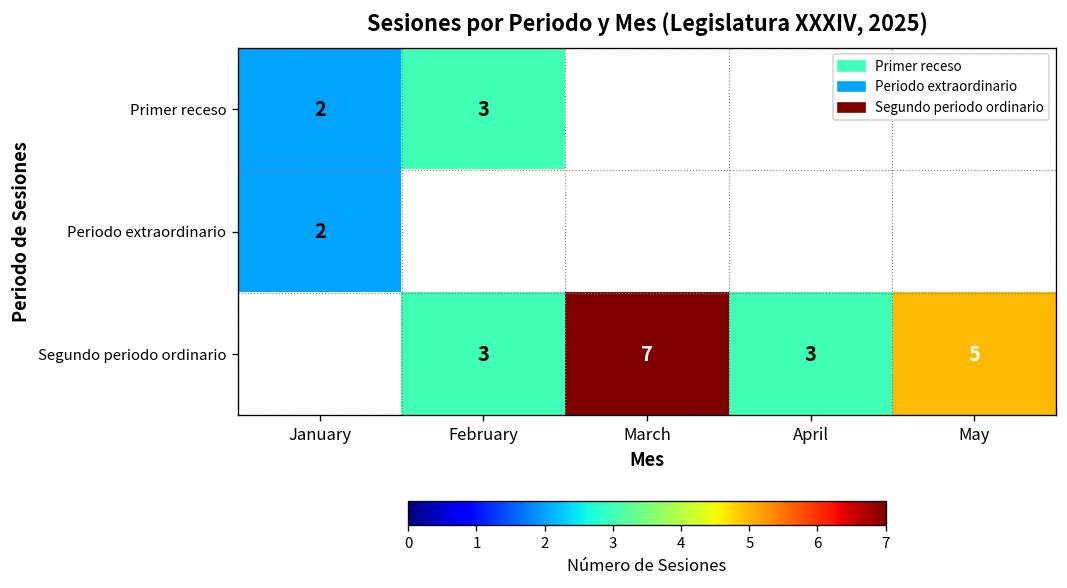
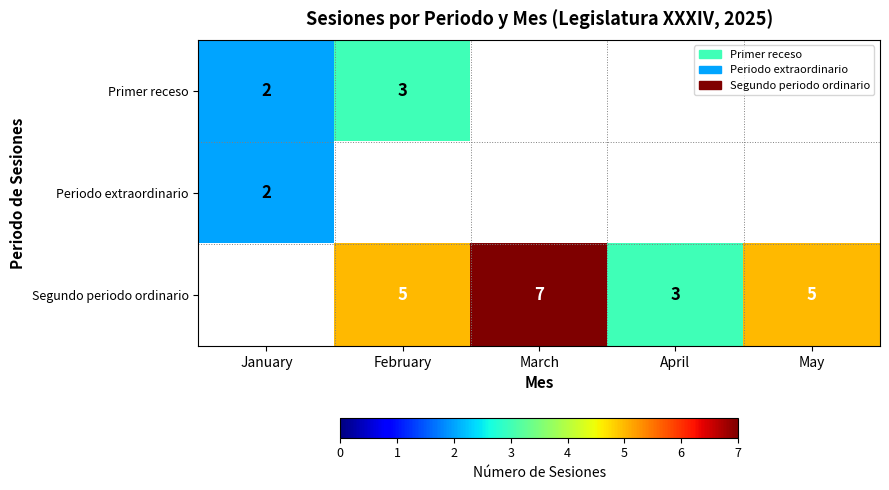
Segundo periodo ordinario, February: 3 -> 5
